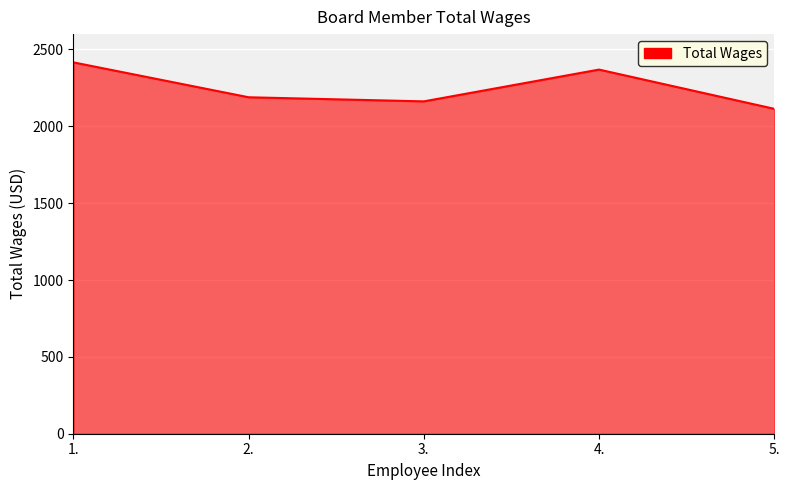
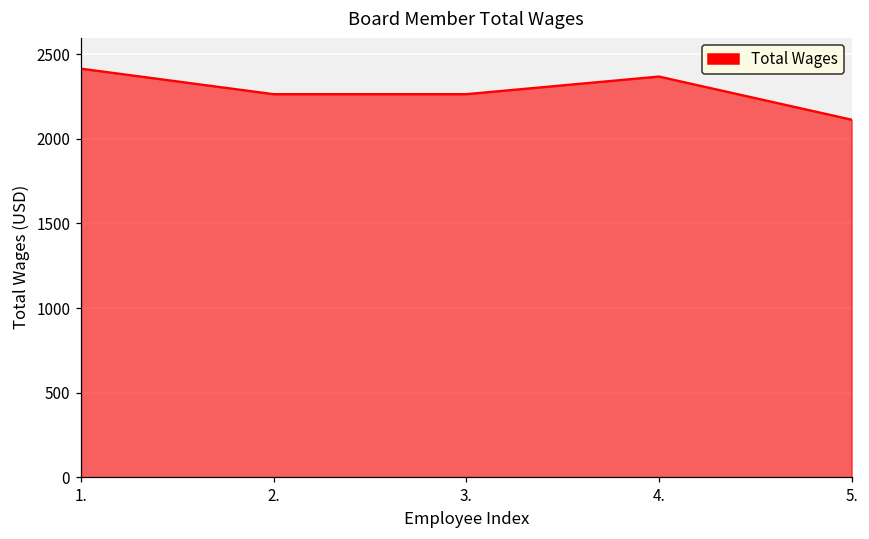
2.: 2190 -> 2270
3.: 2160 -> 2270
